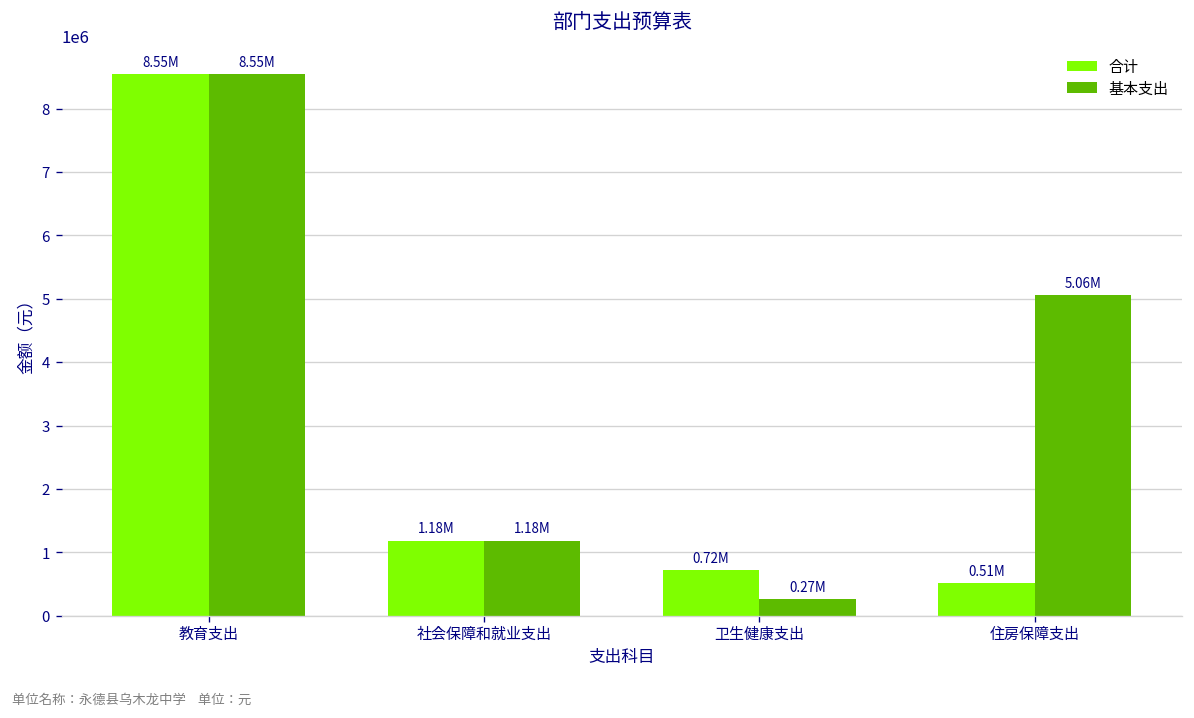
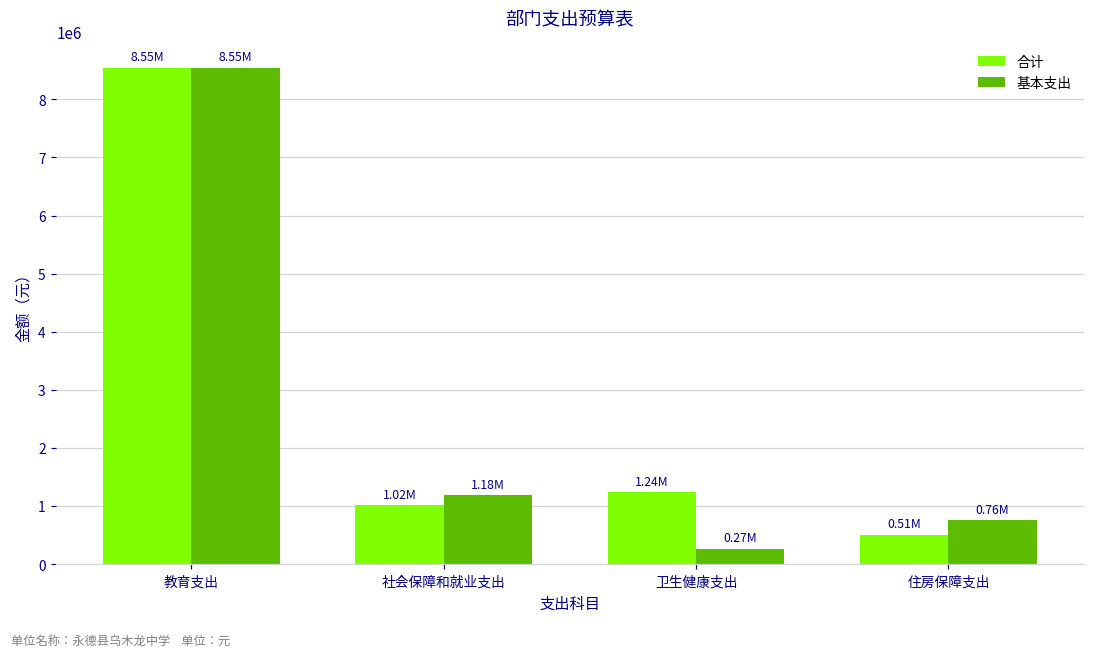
合计, 社会保障和就业支出: 1.18M -> 1.02M
合计, 卫生健康支出: 0.72M -> 1.24M
基本支出, 住房保障支出: 5.06M -> 0.76M
